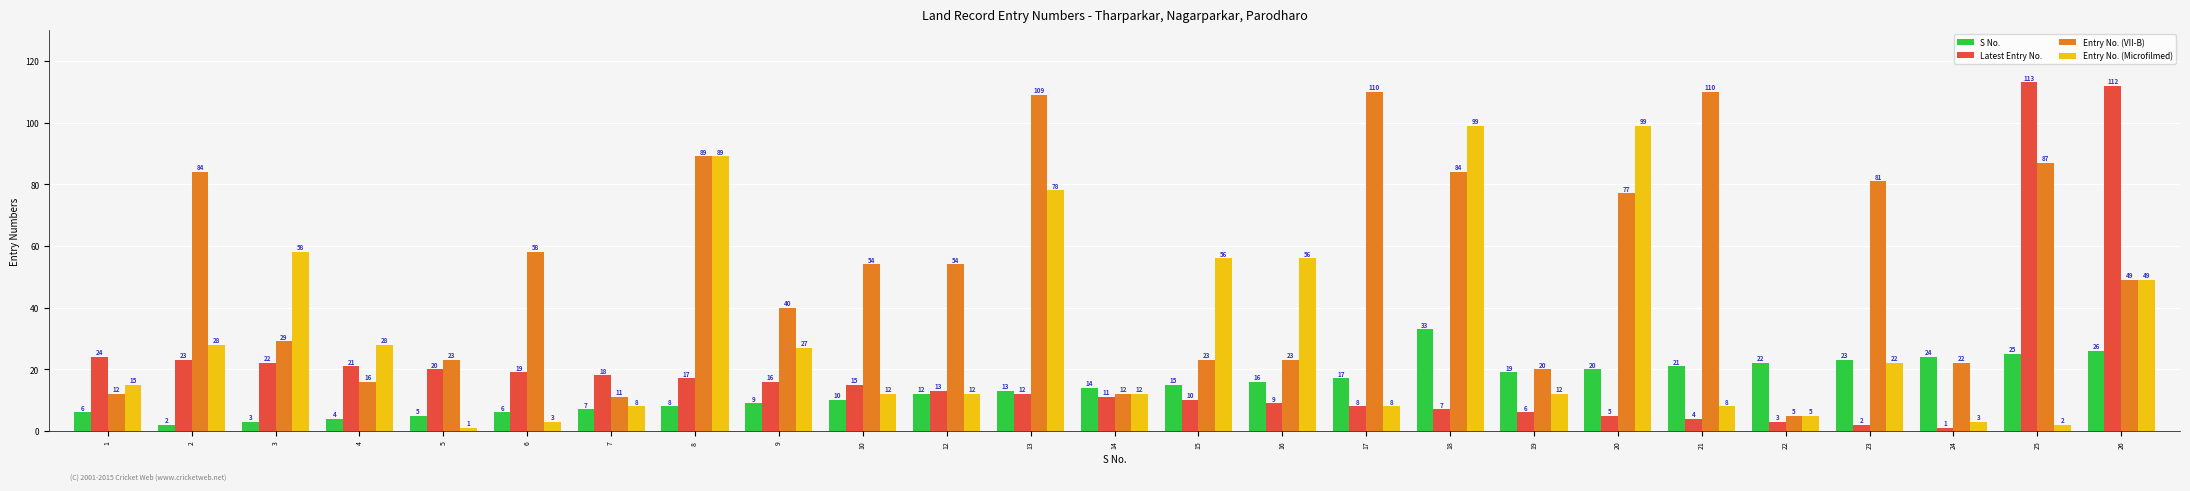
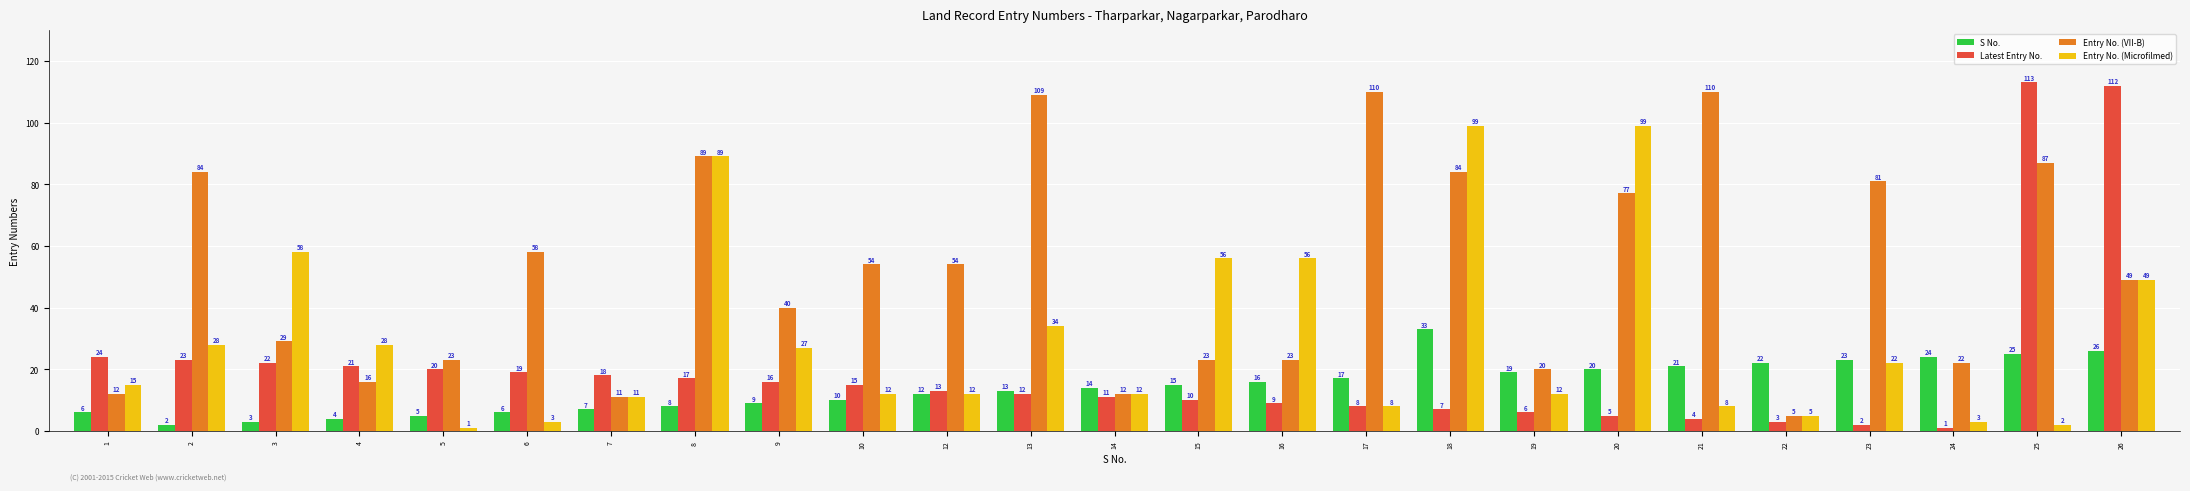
Entry No. (Microfilmed), 7: 8 -> 11
Entry No. (Microfilmed), 13: 78 -> 34
